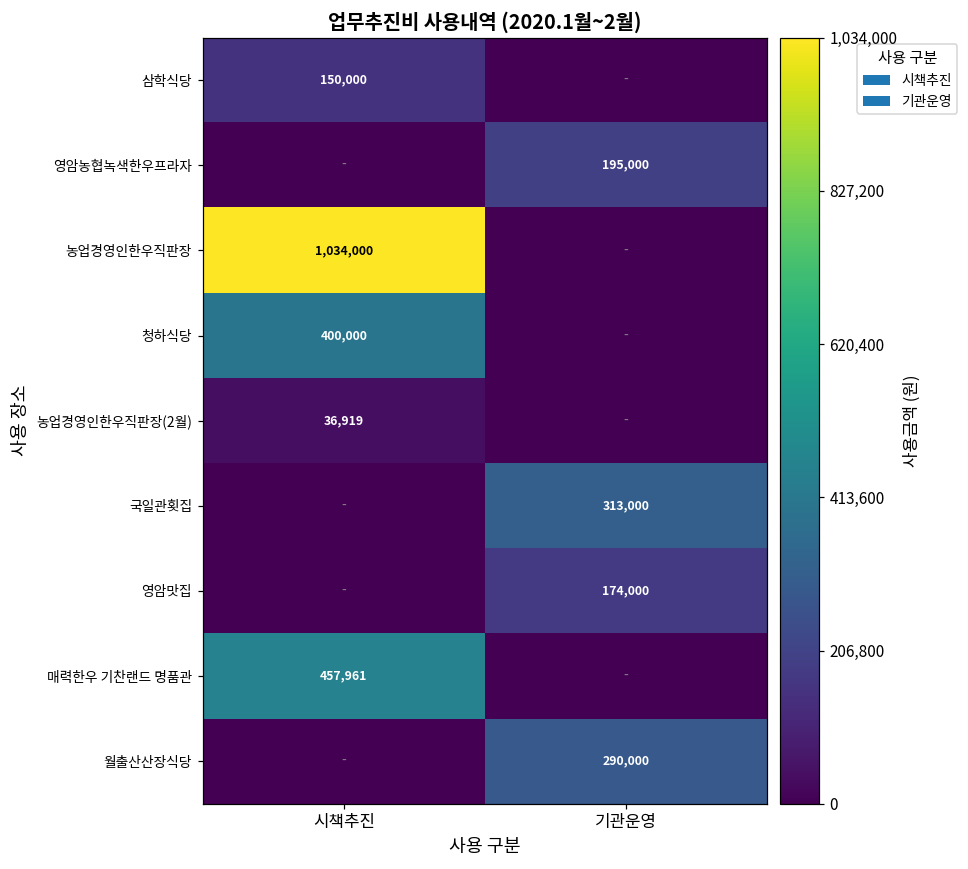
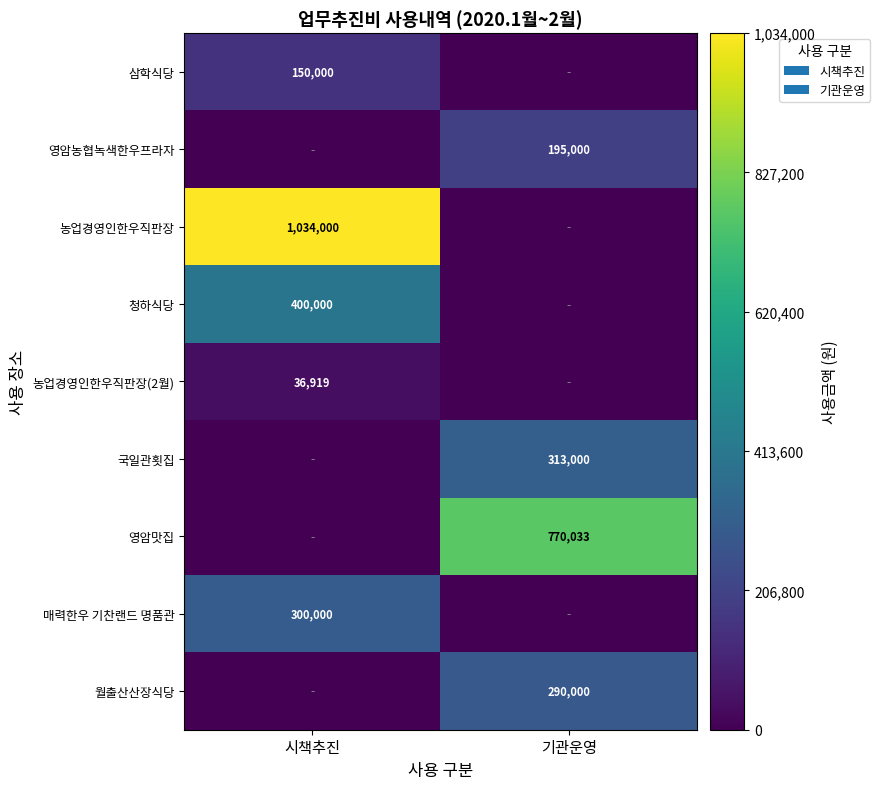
영암맛집, 기관운영: 174,000 -> 770,033
매력한우 기찬랜드 명품관, 시책추진: 457,961 -> 300,000
